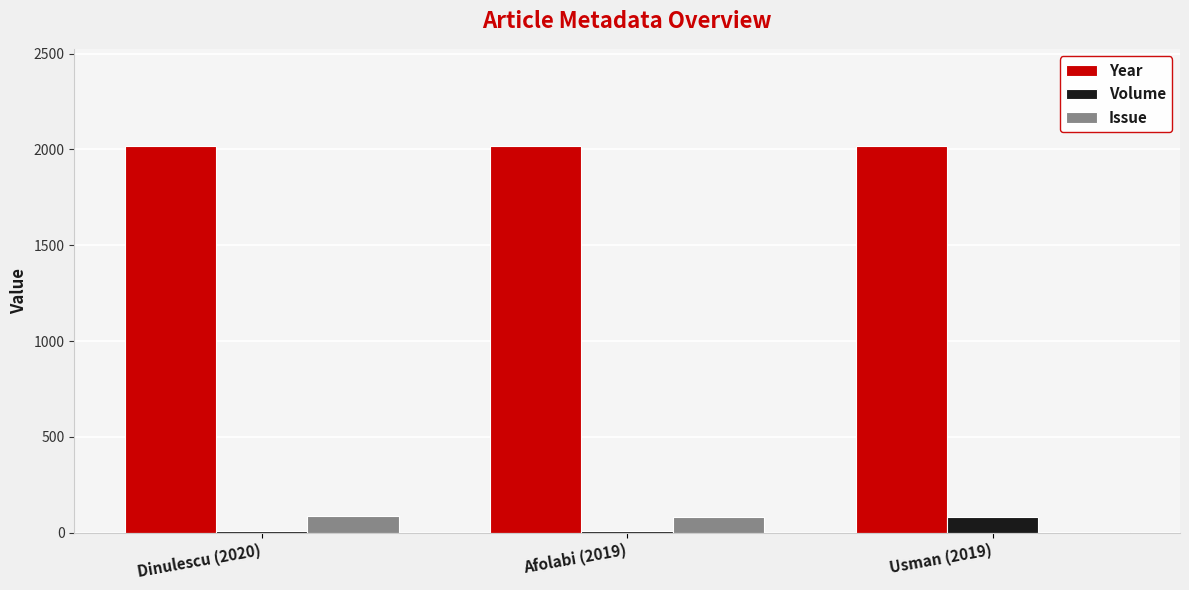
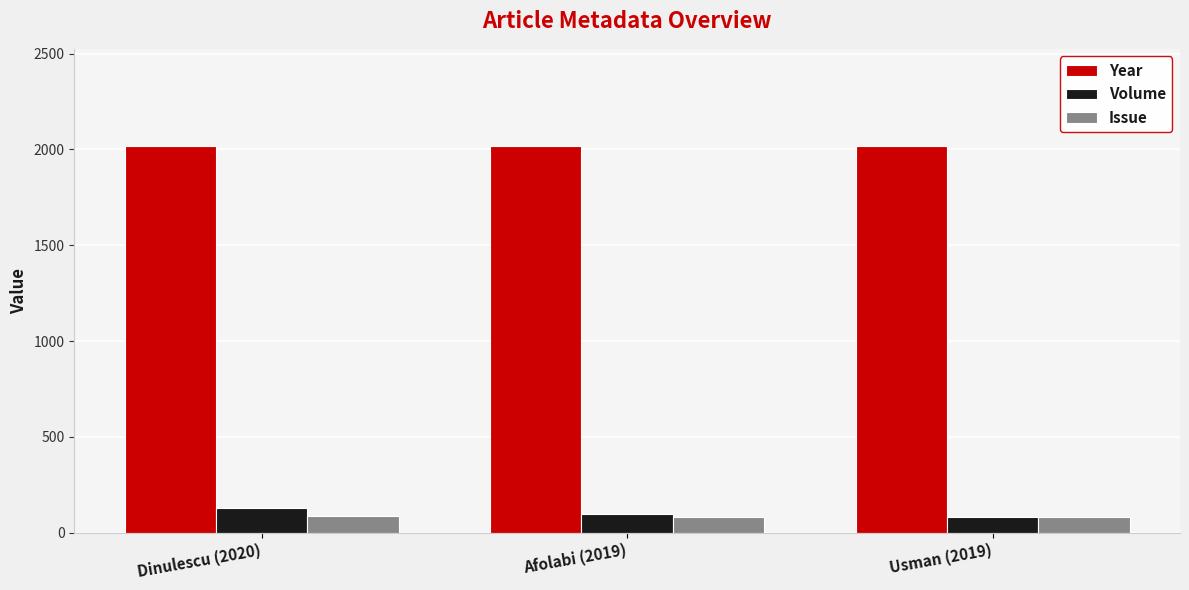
Volume, Dinulescu (2020): 10 -> 130
Volume, Afolabi (2019): 10 -> 100
Issue, Usman (2019): 0 -> 80
